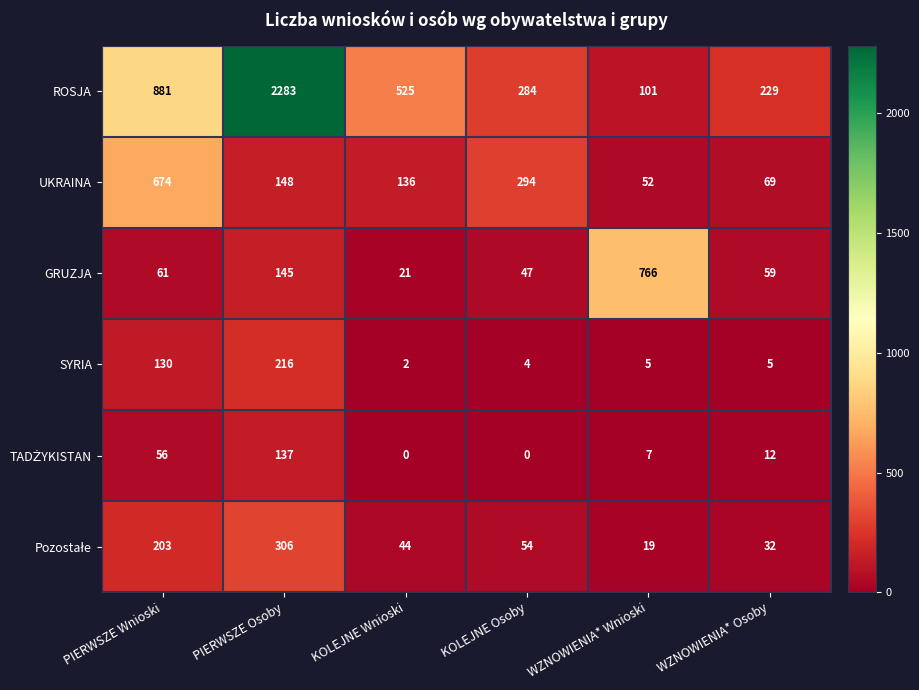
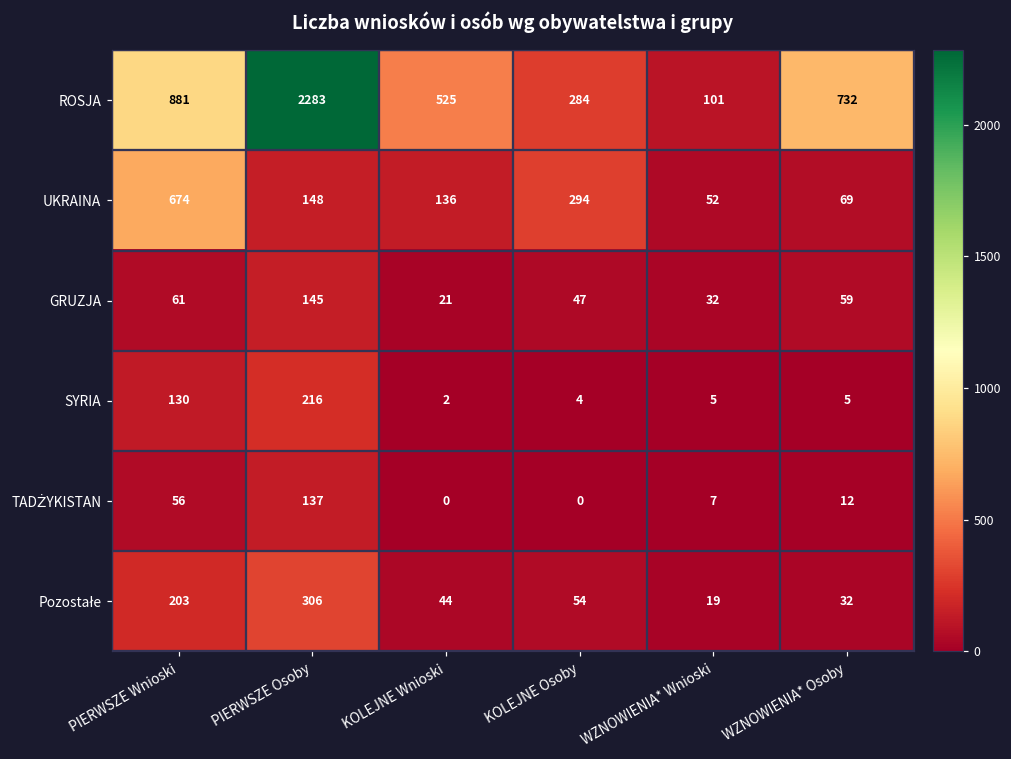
ROSJA, WZNOWIENIA* Osoby: 229 -> 732
GRUZJA, WZNOWIENIA* Wnioski: 766 -> 32
